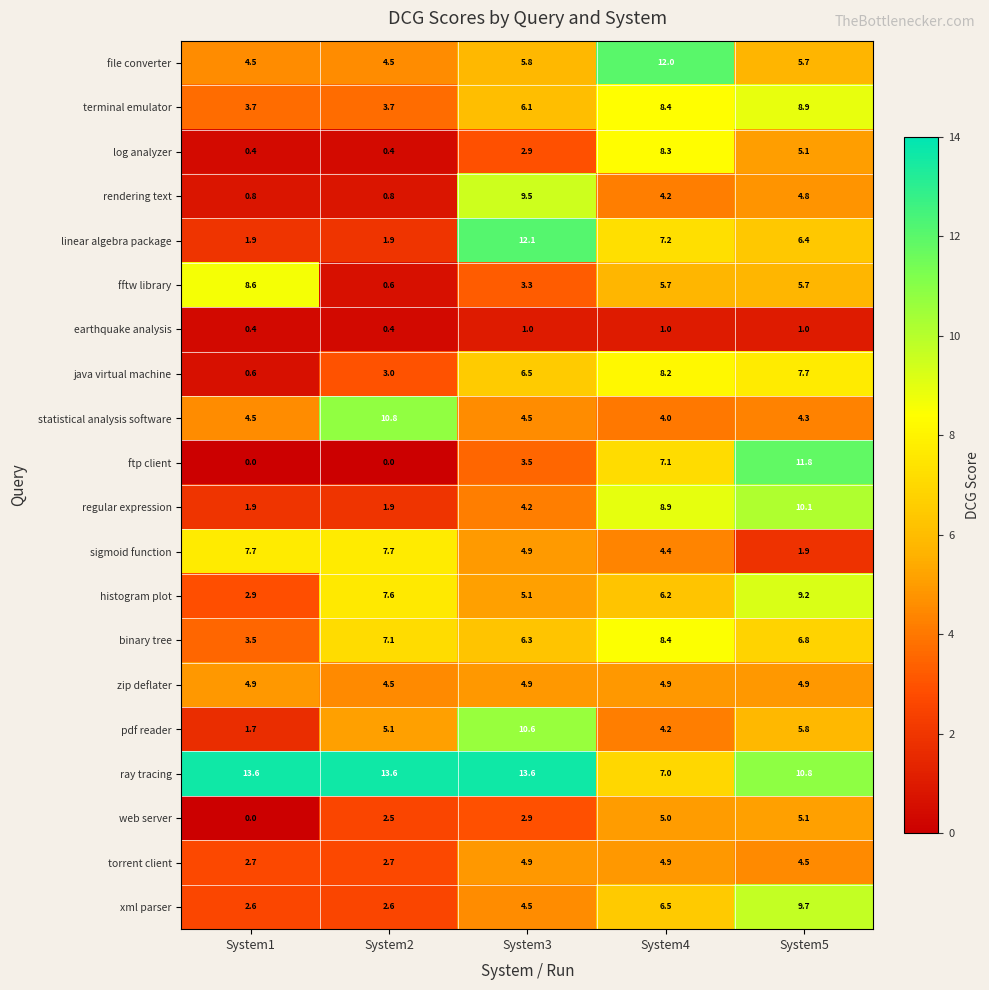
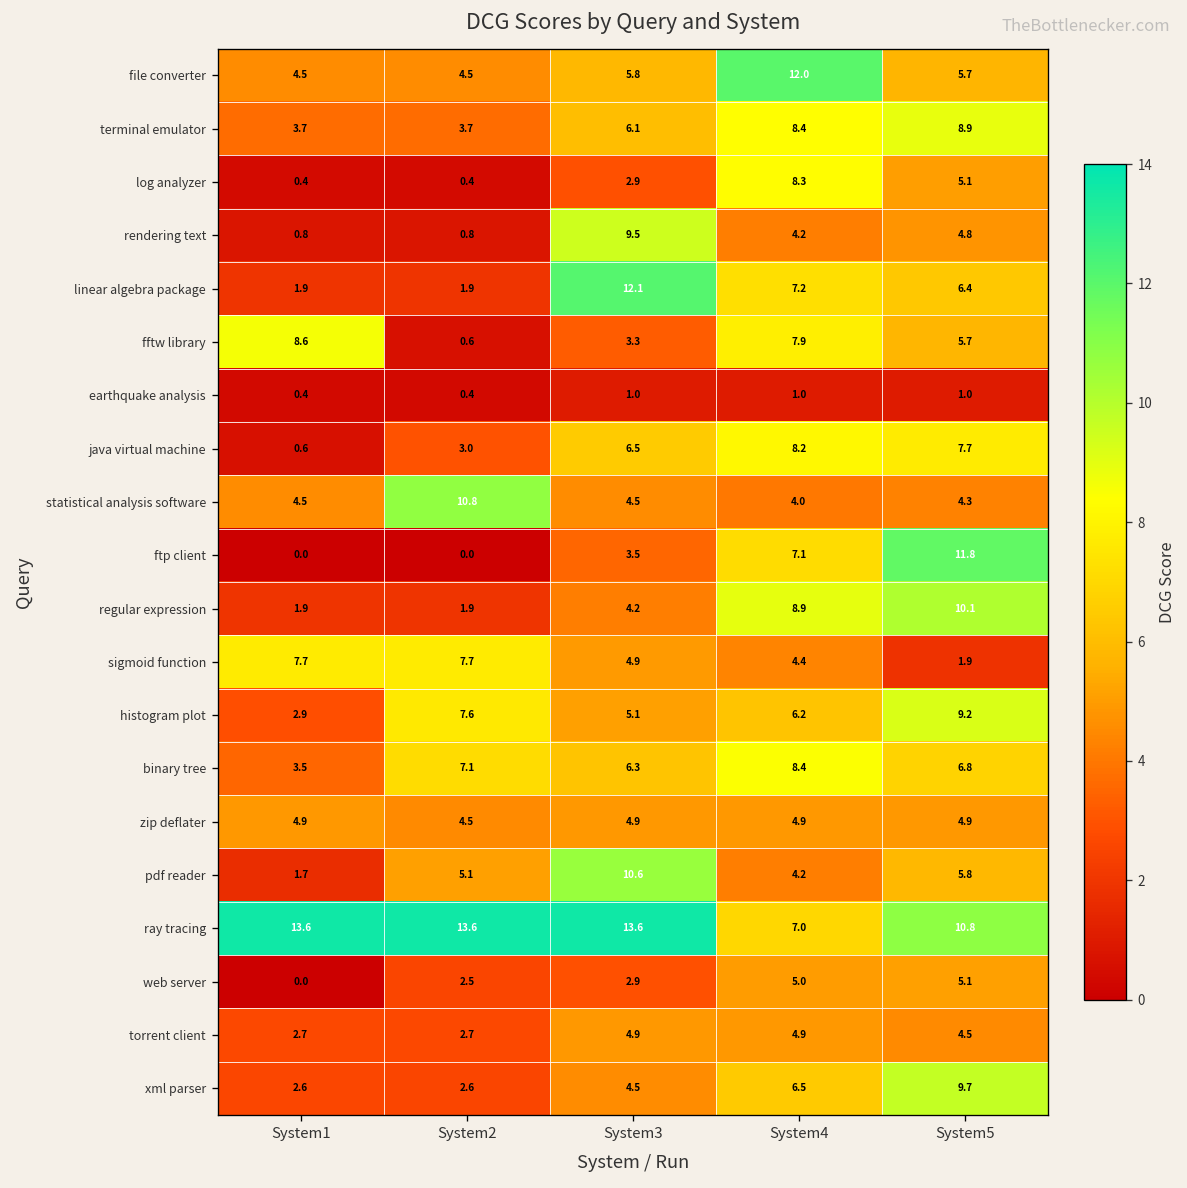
fftw library, System4: 5.7 -> 7.9
